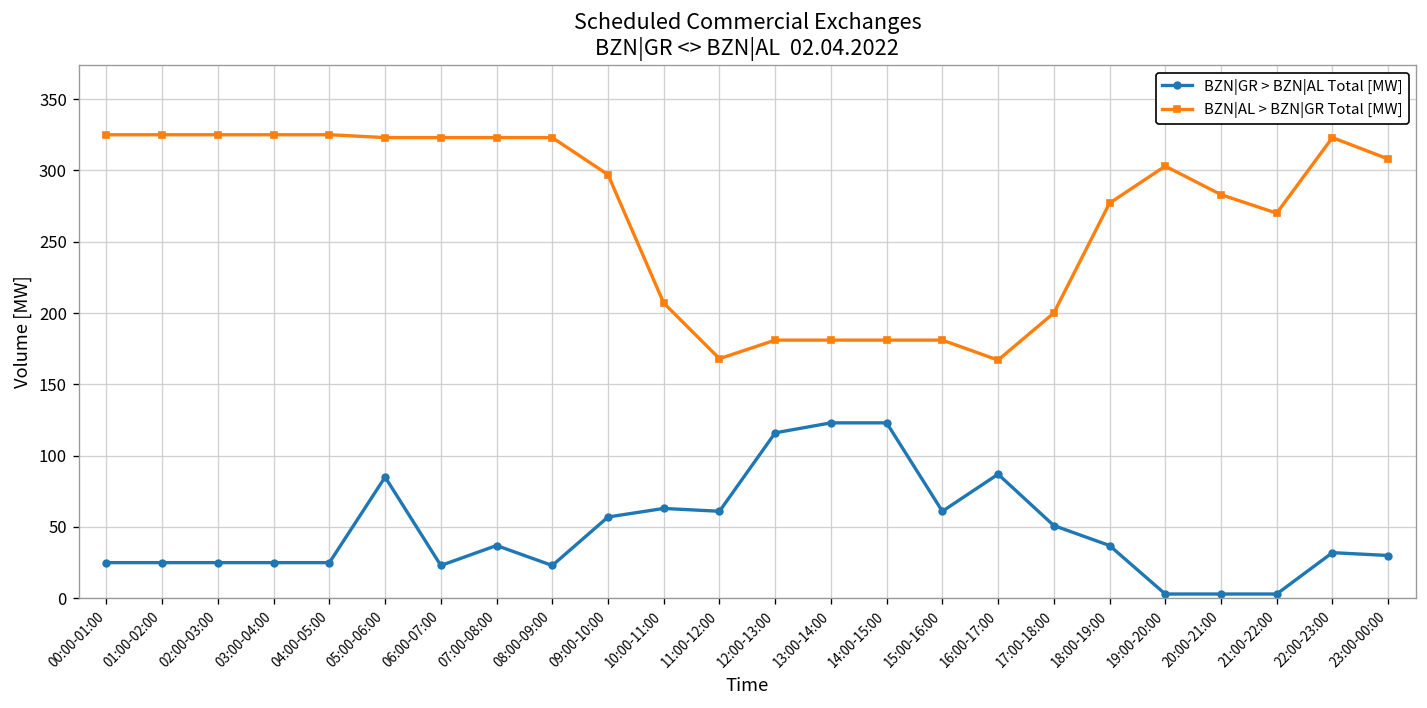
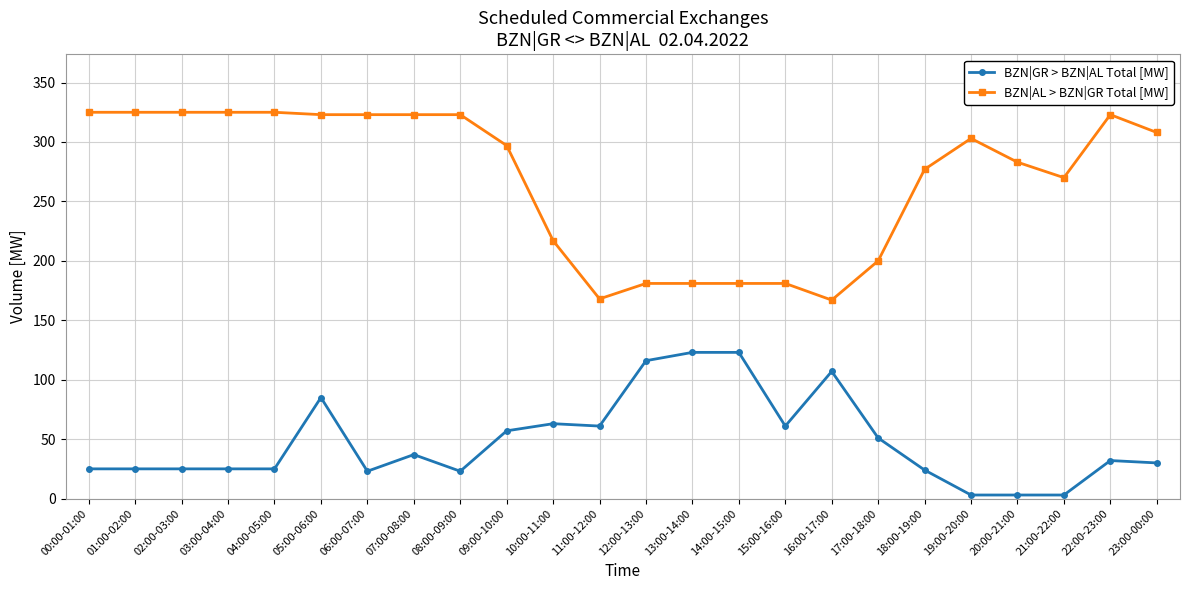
BZN|AL > BZN|GR Total [MW], 10:00-11:00: 207 -> 217
BZN|GR > BZN|AL Total [MW], 16:00-17:00: 87 -> 107
BZN|GR > BZN|AL Total [MW], 18:00-19:00: 37 -> 24
